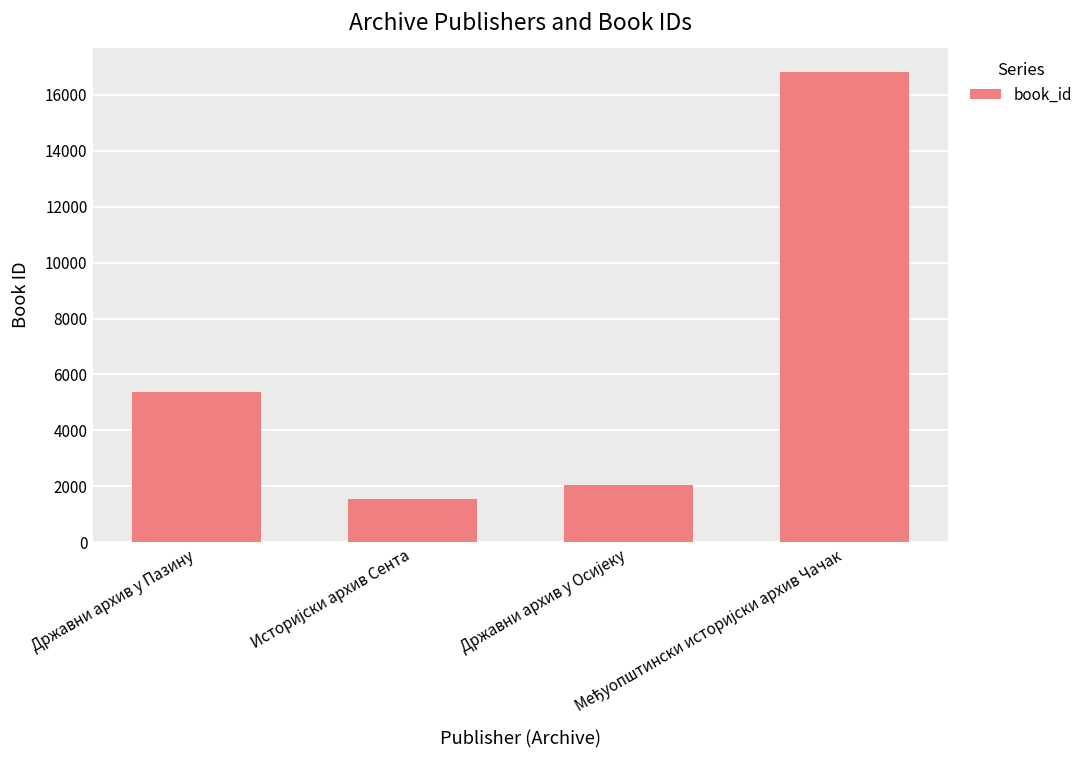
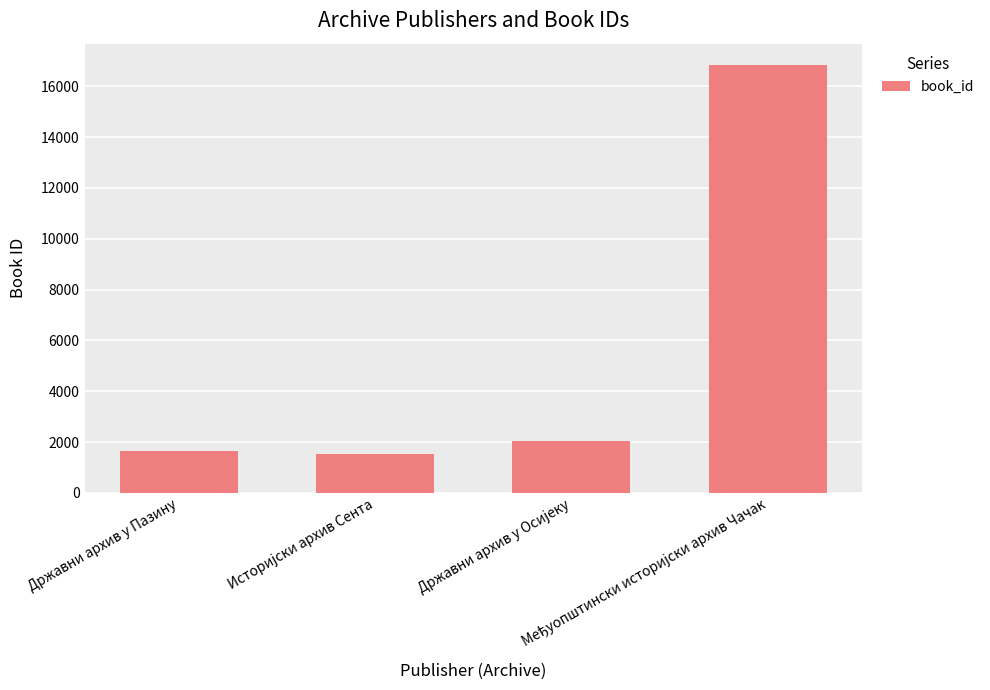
Државни архив у Пазину: 5400 -> 1600
